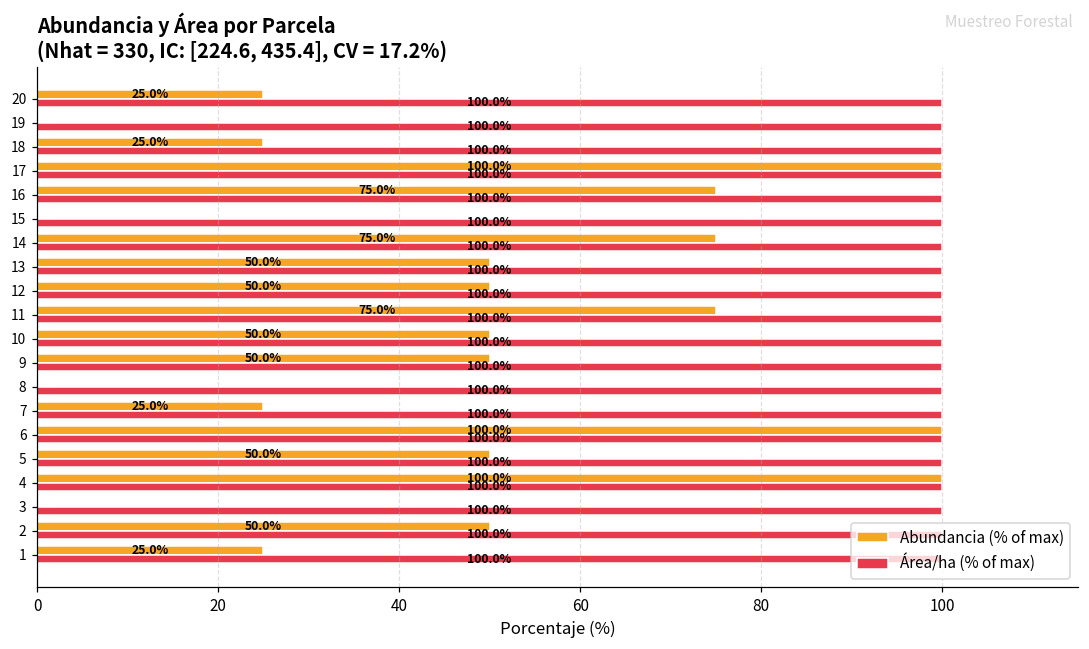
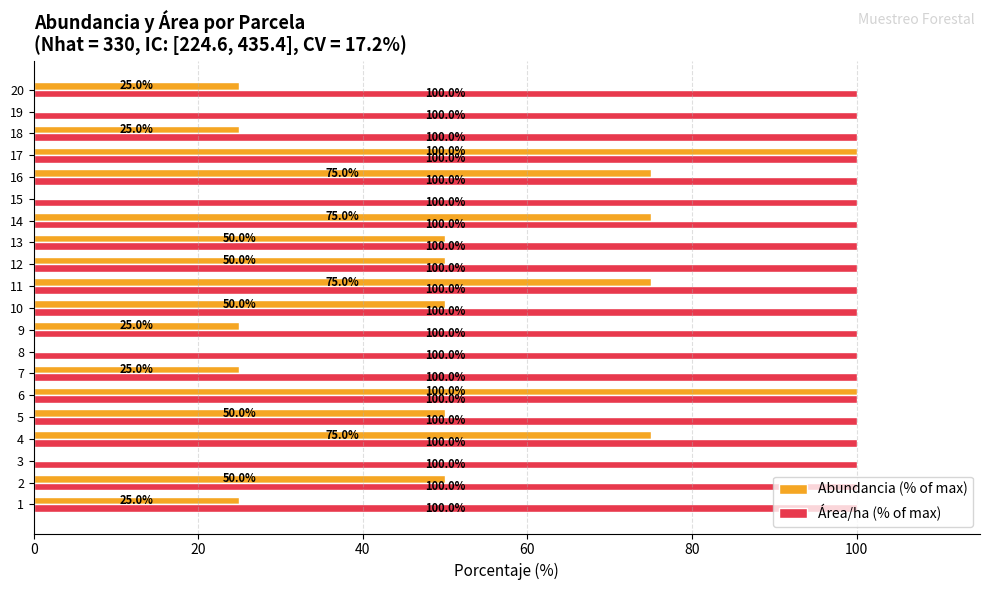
Abundancia (% of max), 9: 50.0% -> 25.0%
Abundancia (% of max), 4: 100.0% -> 75.0%
